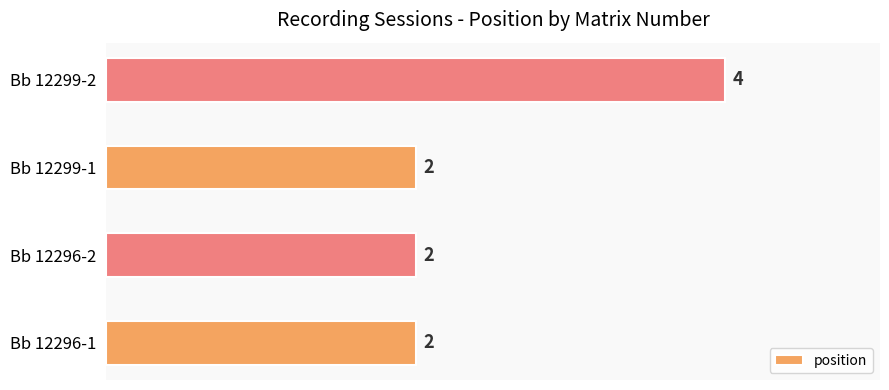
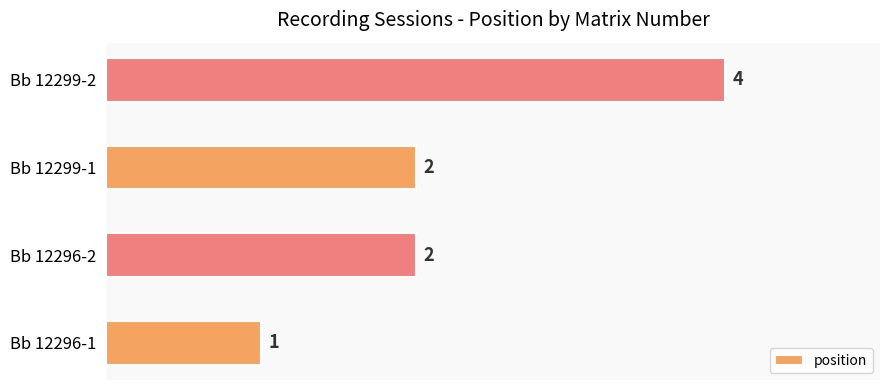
Bb 12296-1: 2 -> 1
